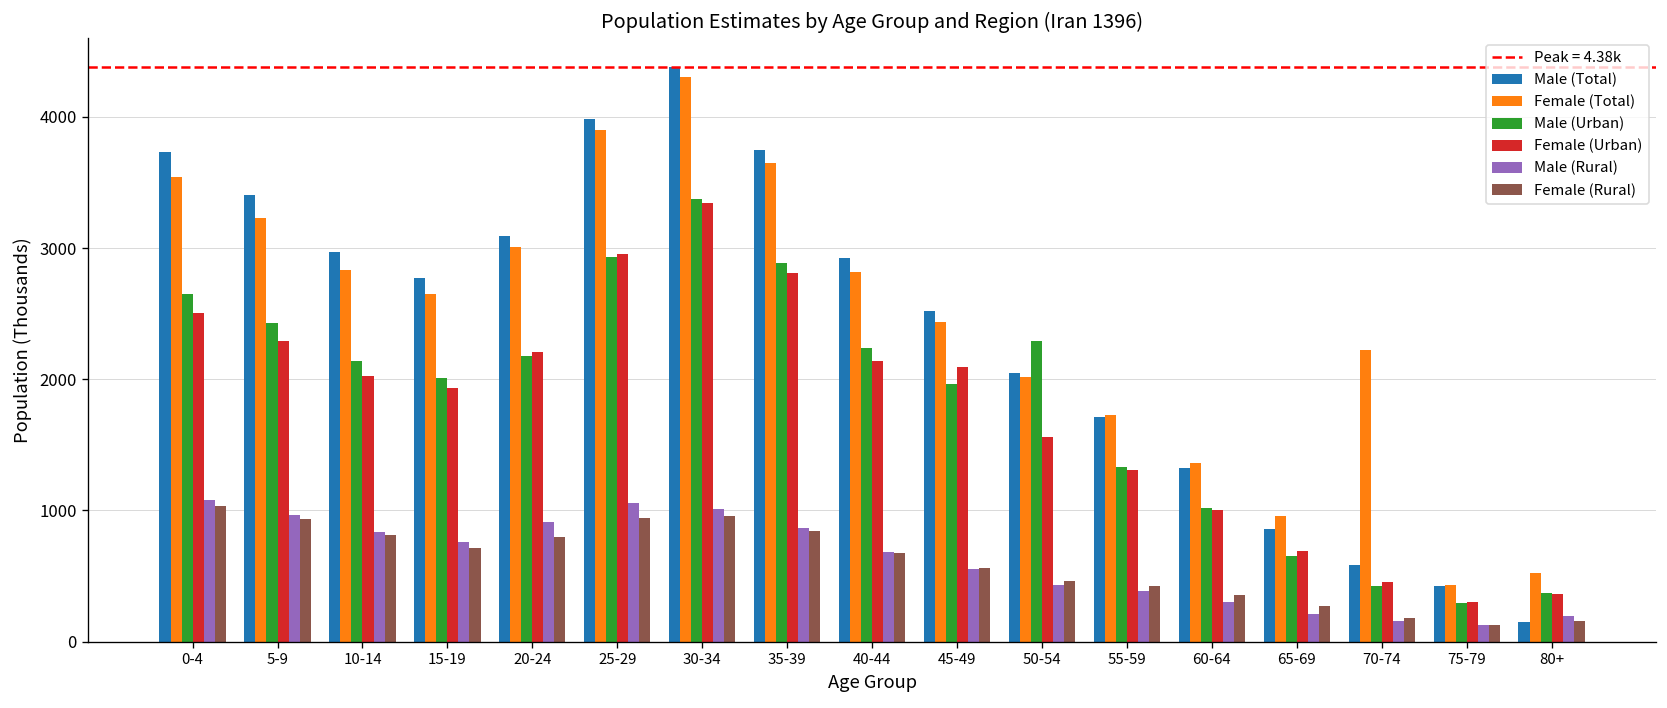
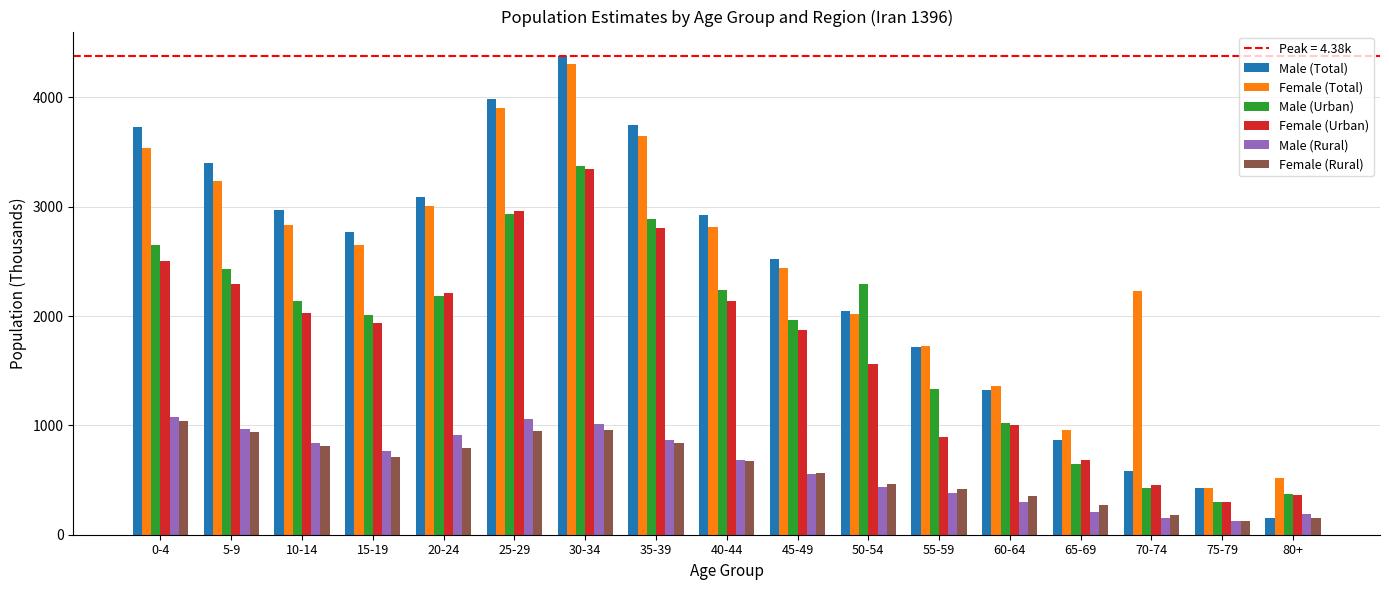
Female (Urban), 45-49: 2100 -> 1870
Female (Urban), 55-59: 1310 -> 890
